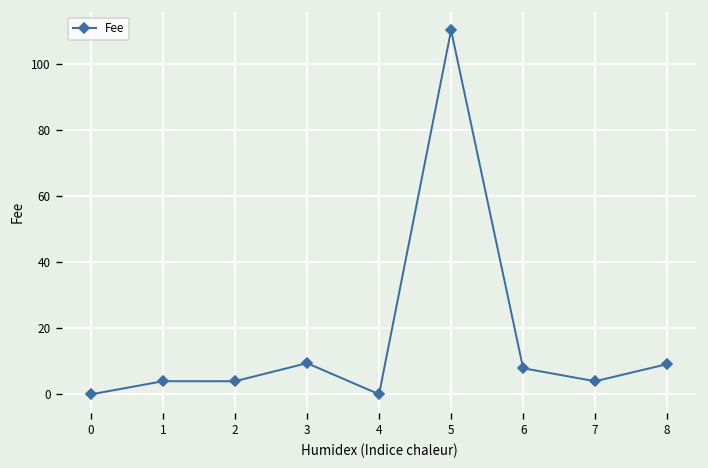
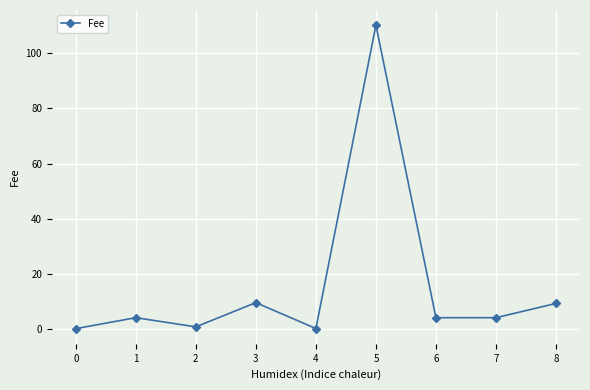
2: 4 -> 1
6: 8 -> 4
